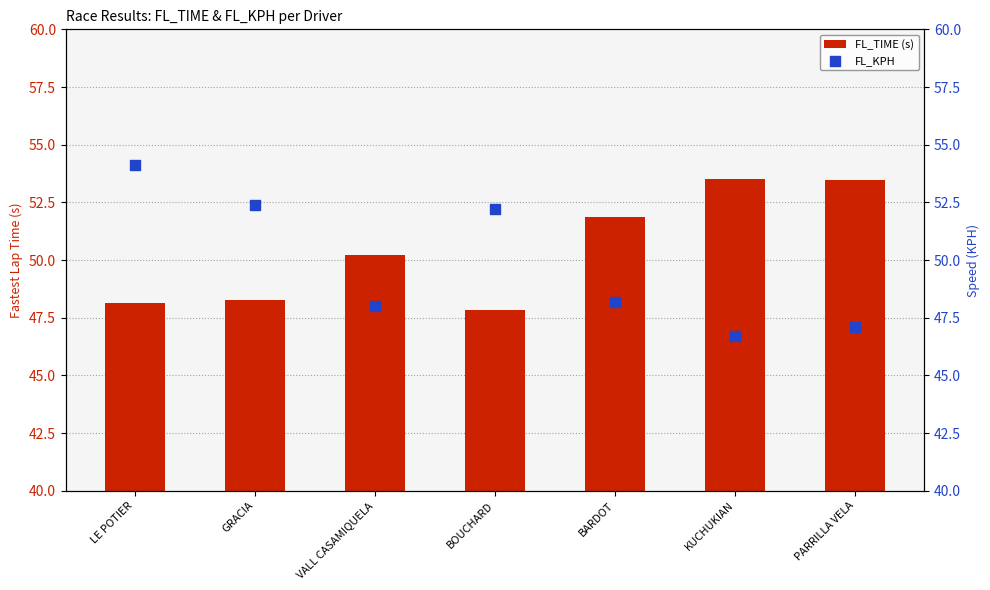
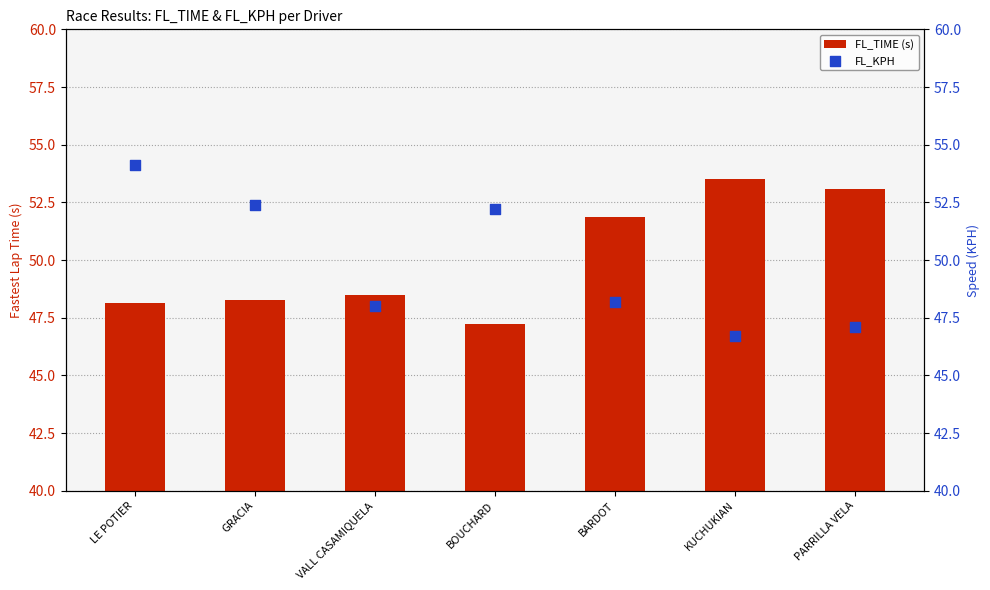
FL_TIME (s), VALL CASAMIQUELA: 50.2 -> 48.5
FL_TIME (s), BOUCHARD: 47.8 -> 47.2
FL_TIME (s), PARRILLA VELA: 53.4 -> 53.1
